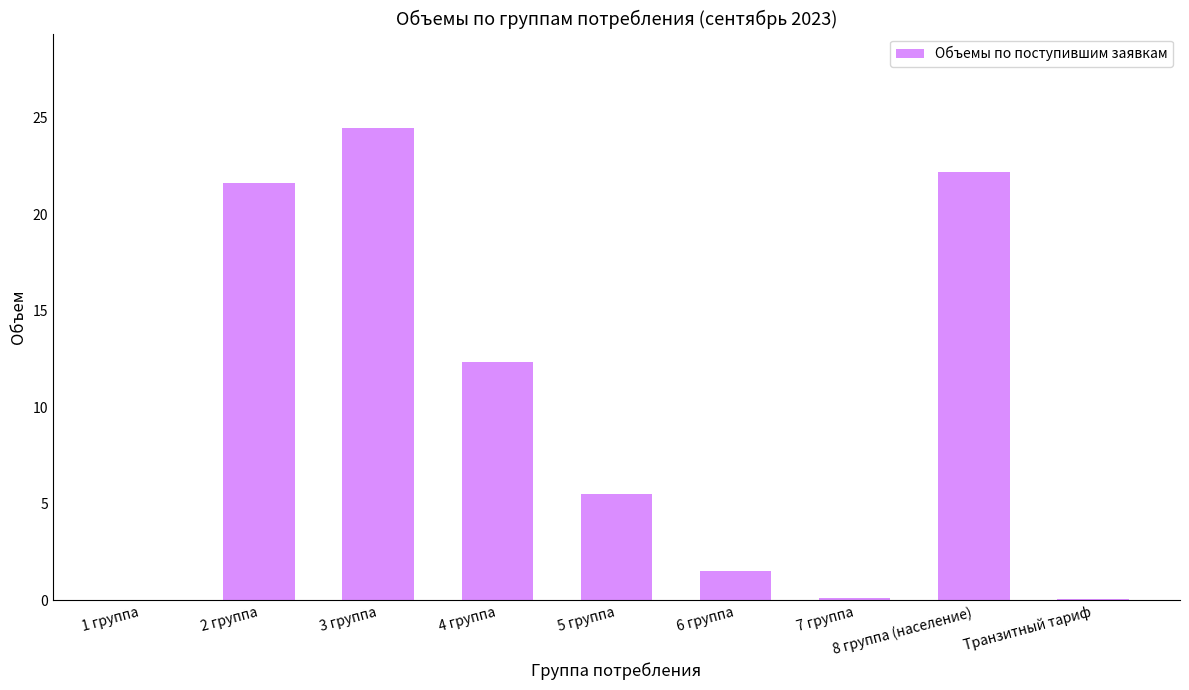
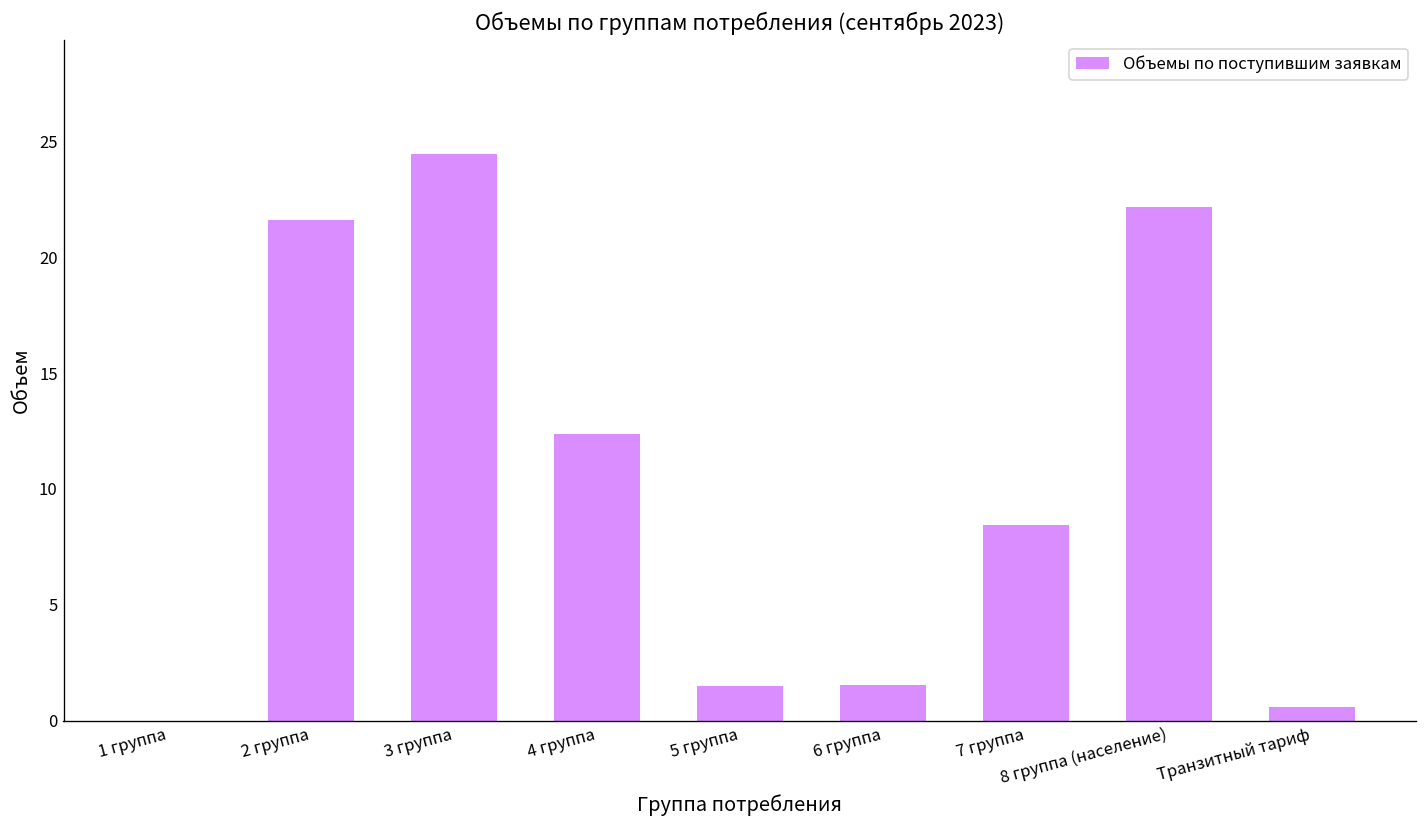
5 группа: 5.5 -> 1.5
7 группа: 0.1 -> 8.4
Транзитный тариф: 0.1 -> 0.6
